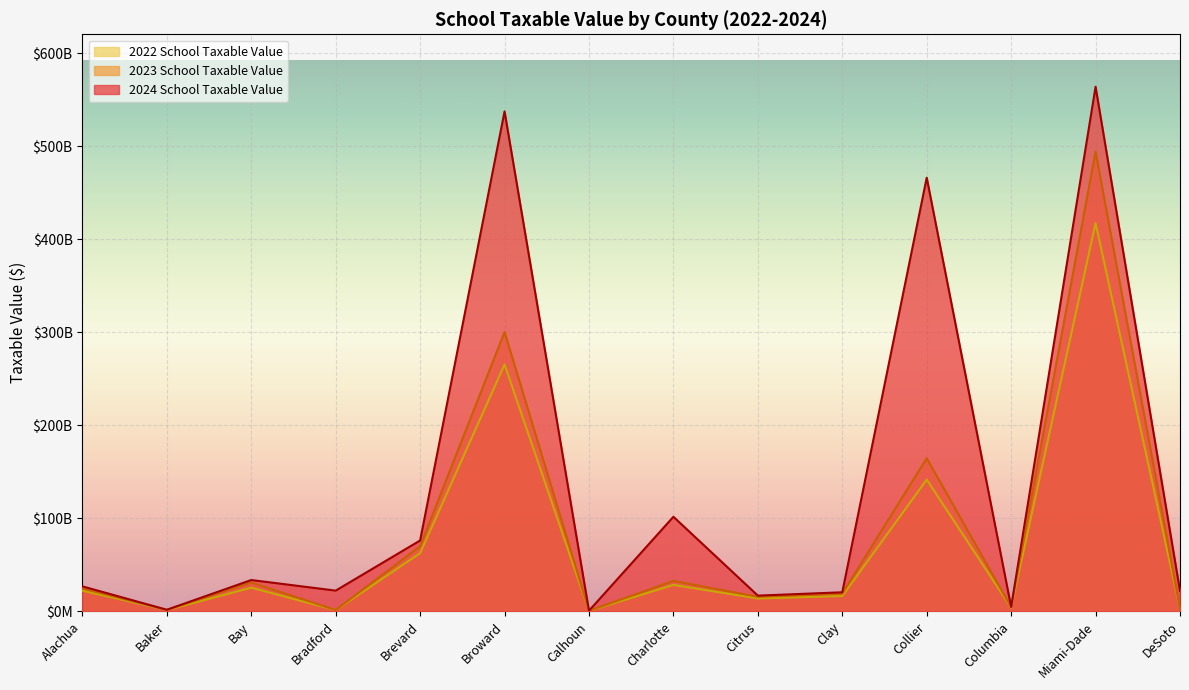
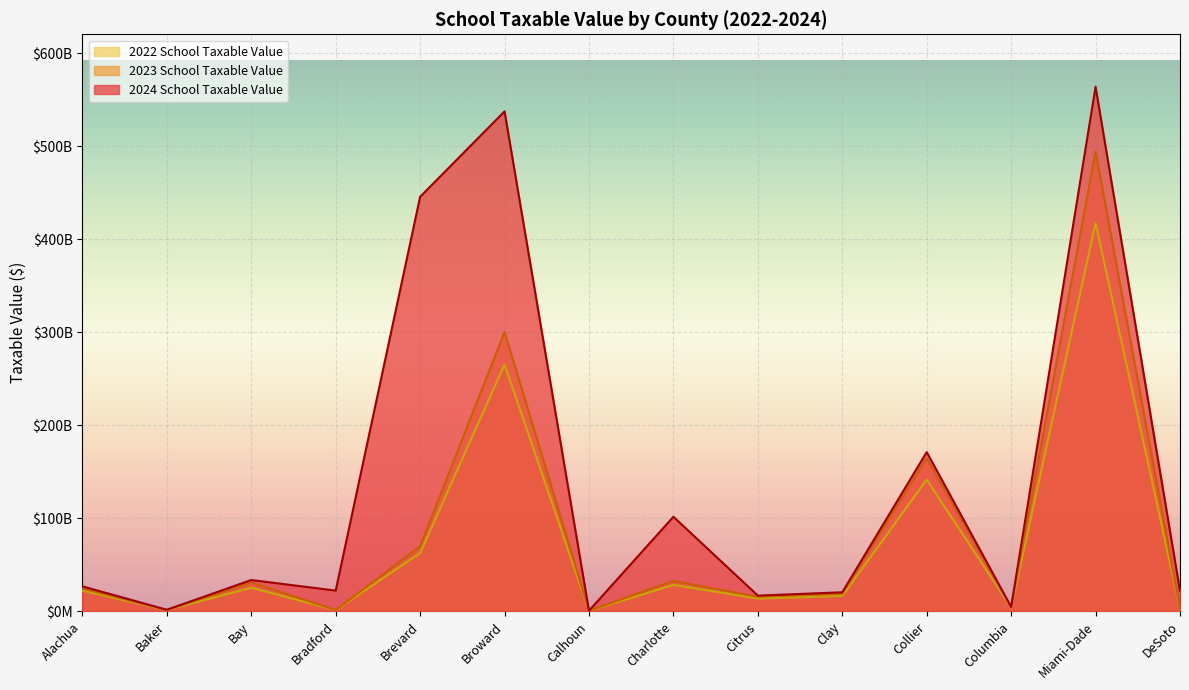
2024 School Taxable Value, Brevard: $80000000000 -> $450000000000
2024 School Taxable Value, Collier: $470000000000 -> $170000000000
